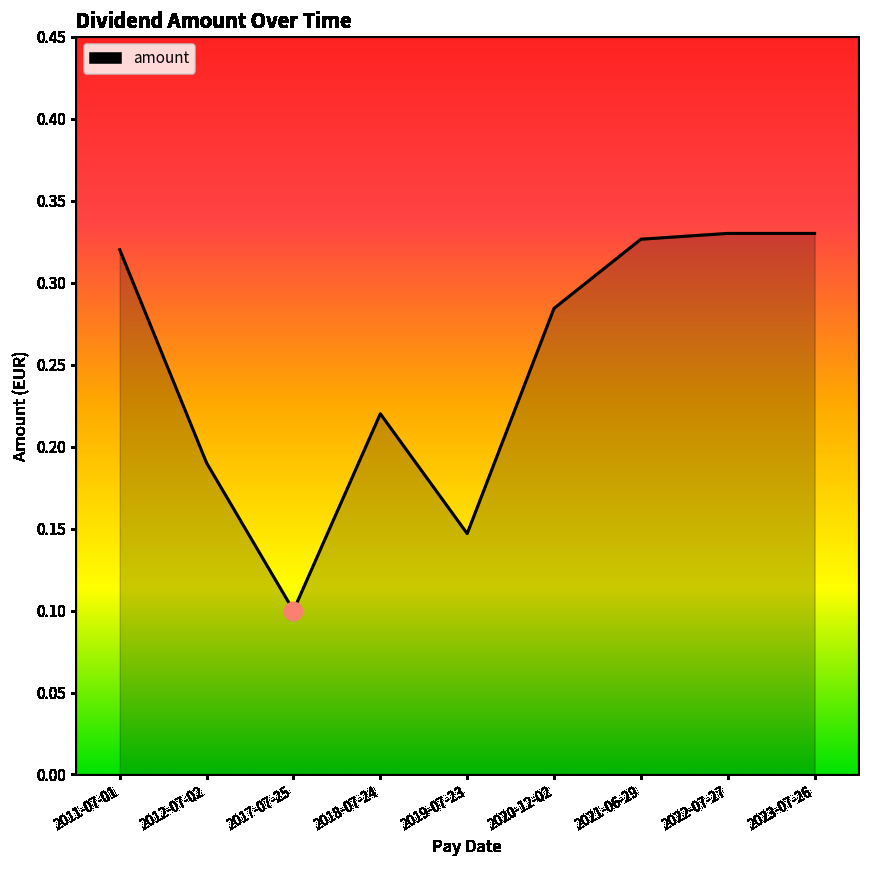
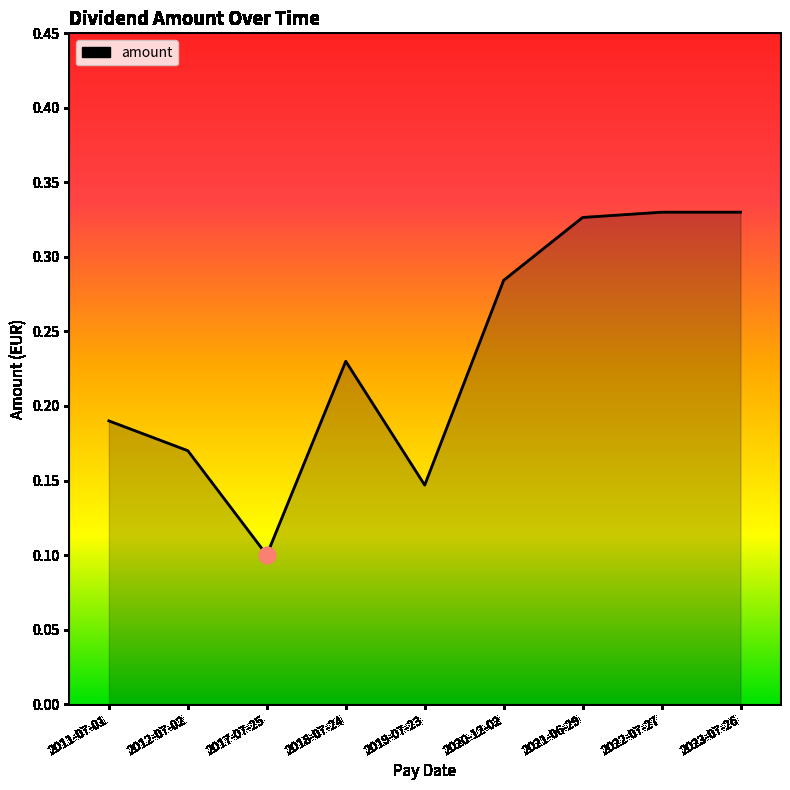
amount, 2011-07-01: 0.32 -> 0.19
amount, 2012-07-02: 0.19 -> 0.17
amount, 2018-07-24: 0.22 -> 0.23
